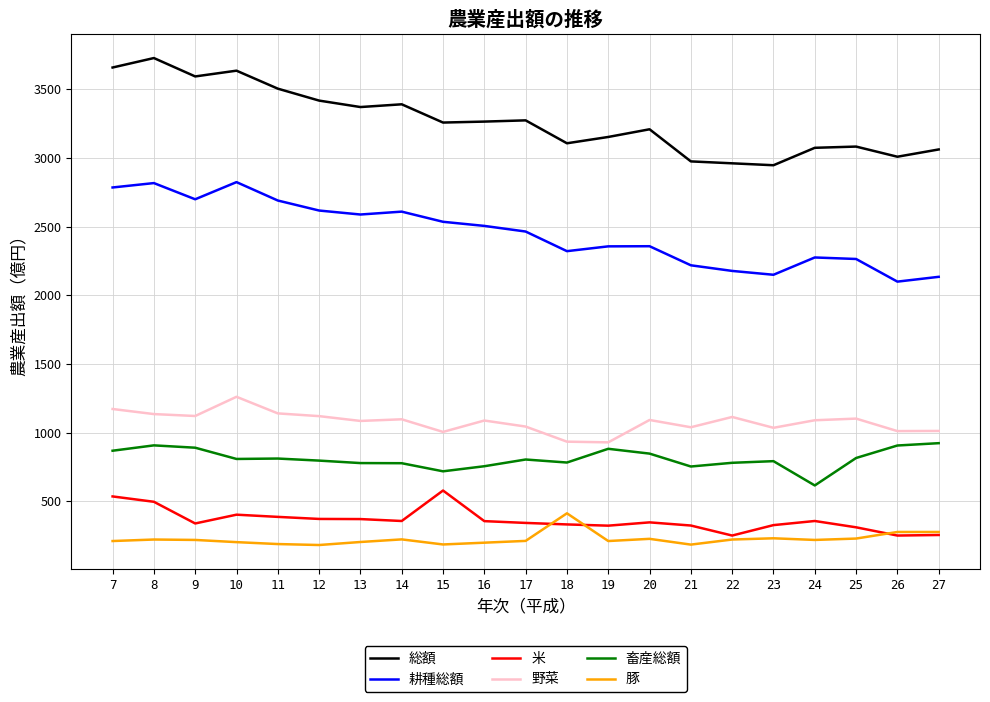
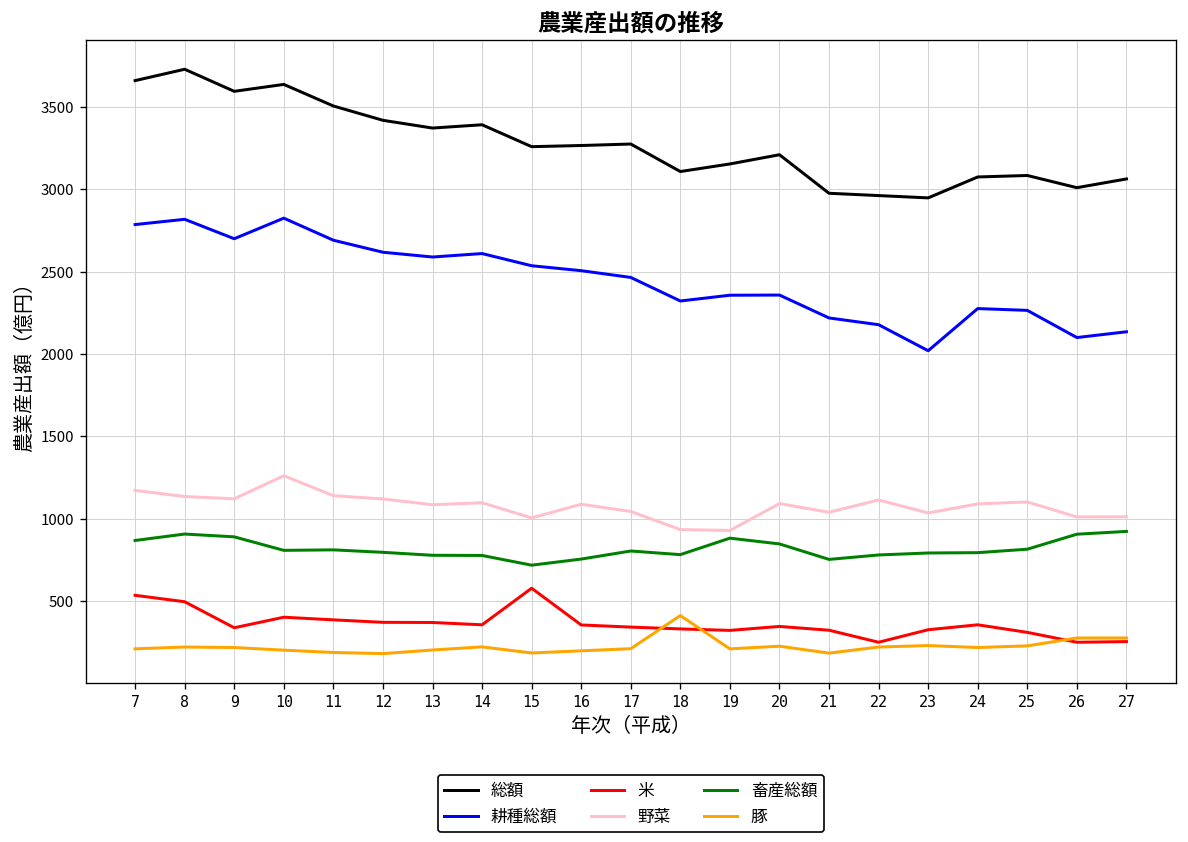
耕種総額, 23: 2150 -> 2020
畜産総額, 24: 620 -> 790
